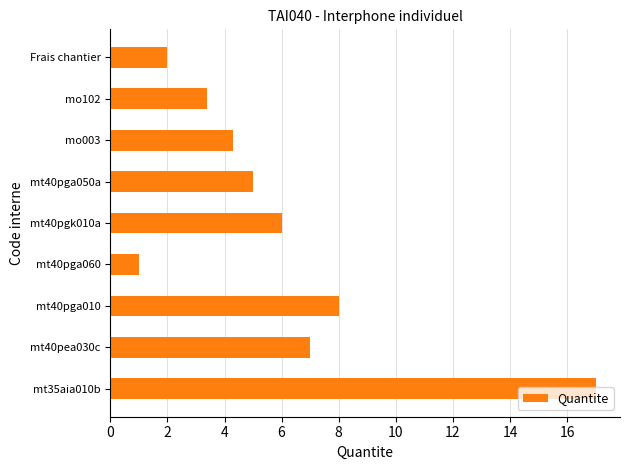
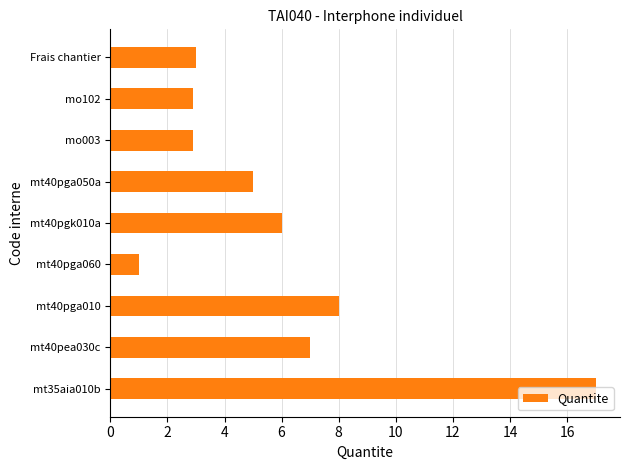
Frais chantier: 2 -> 3
mo102: 3.4 -> 2.9
mo003: 4.3 -> 2.9
